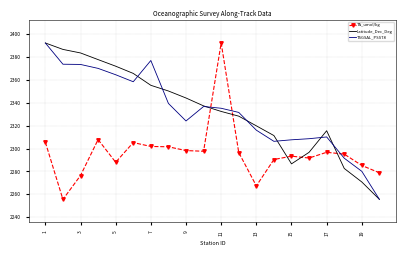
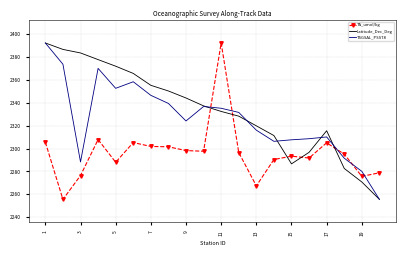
TSGSAL_PSS78, 3: 2373 -> 2288
TSGSAL_PSS78, 5: 2364 -> 2353
TSGSAL_PSS78, 7: 2377 -> 2346
TA_umol/kg, 17: 2297 -> 2305
TA_umol/kg, 19: 2285 -> 2276
